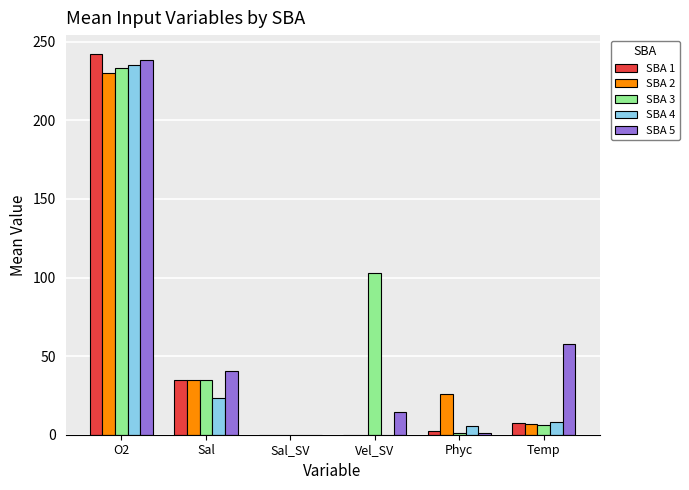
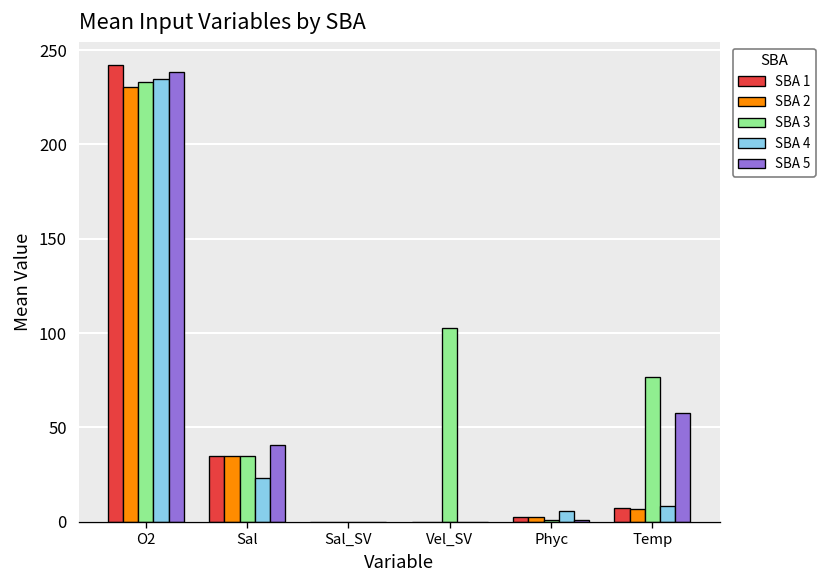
SBA 5, Vel_SV: 14 -> 0
SBA 2, Phyc: 26 -> 2
SBA 3, Temp: 6 -> 77
